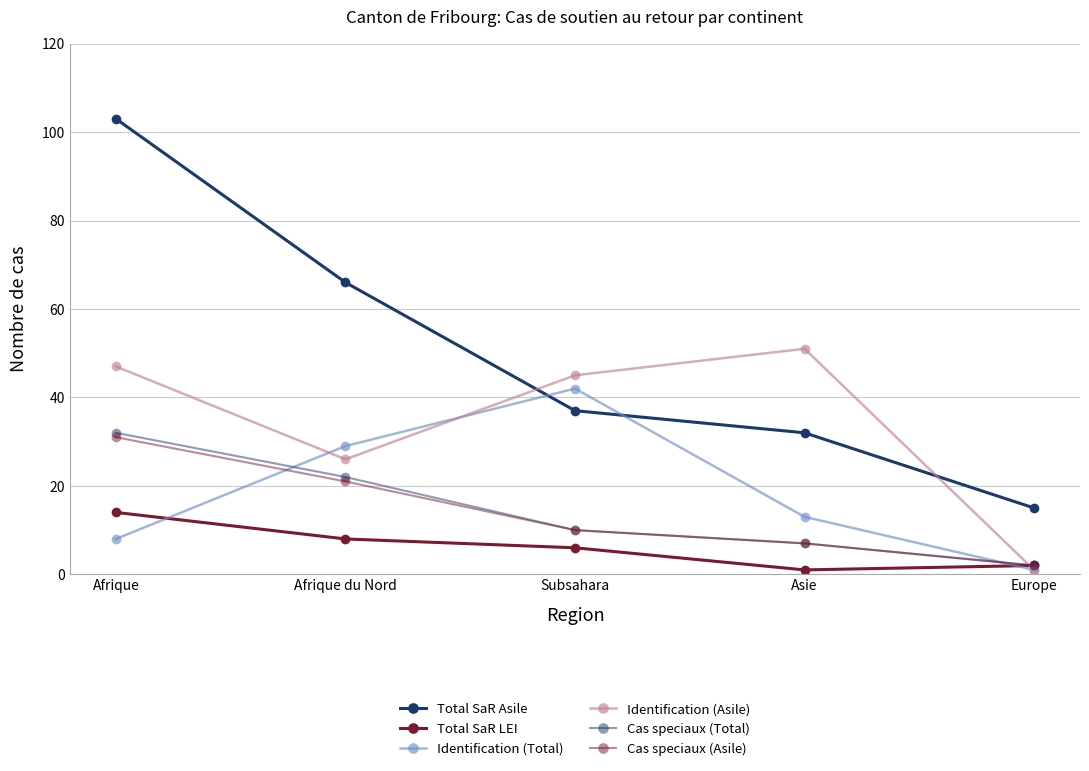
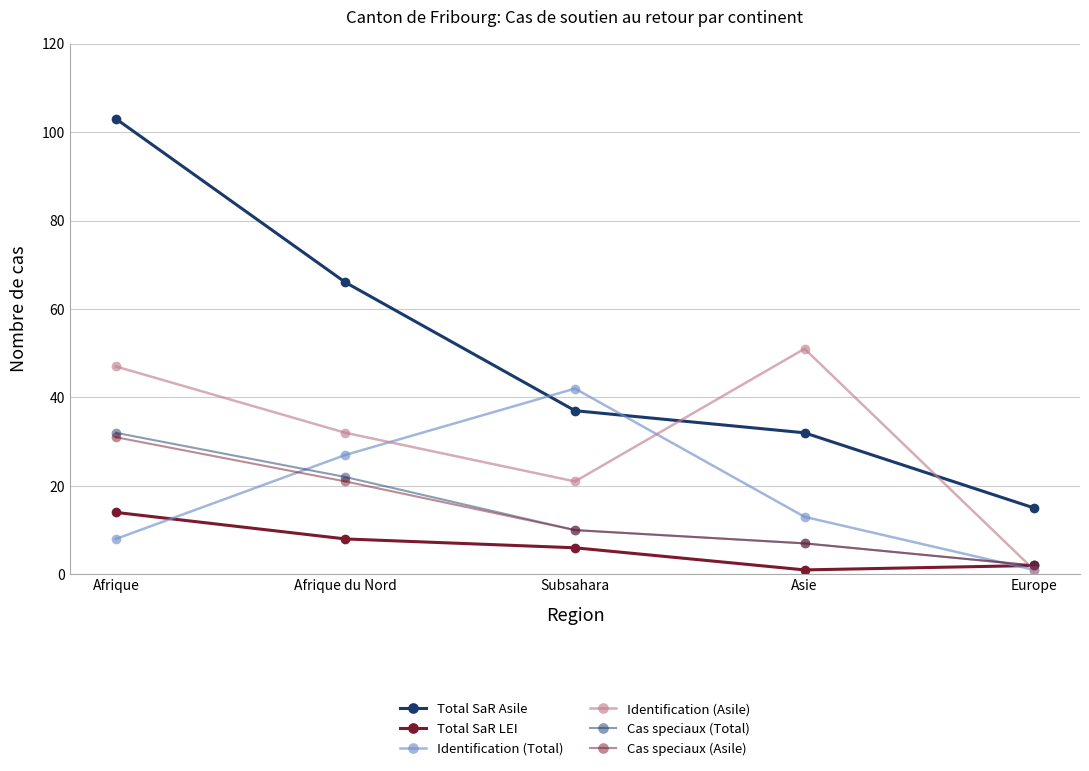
Identification (Total), Afrique du Nord: 29 -> 27
Identification (Asile), Afrique du Nord: 26 -> 32
Identification (Asile), Subsahara: 45 -> 21
